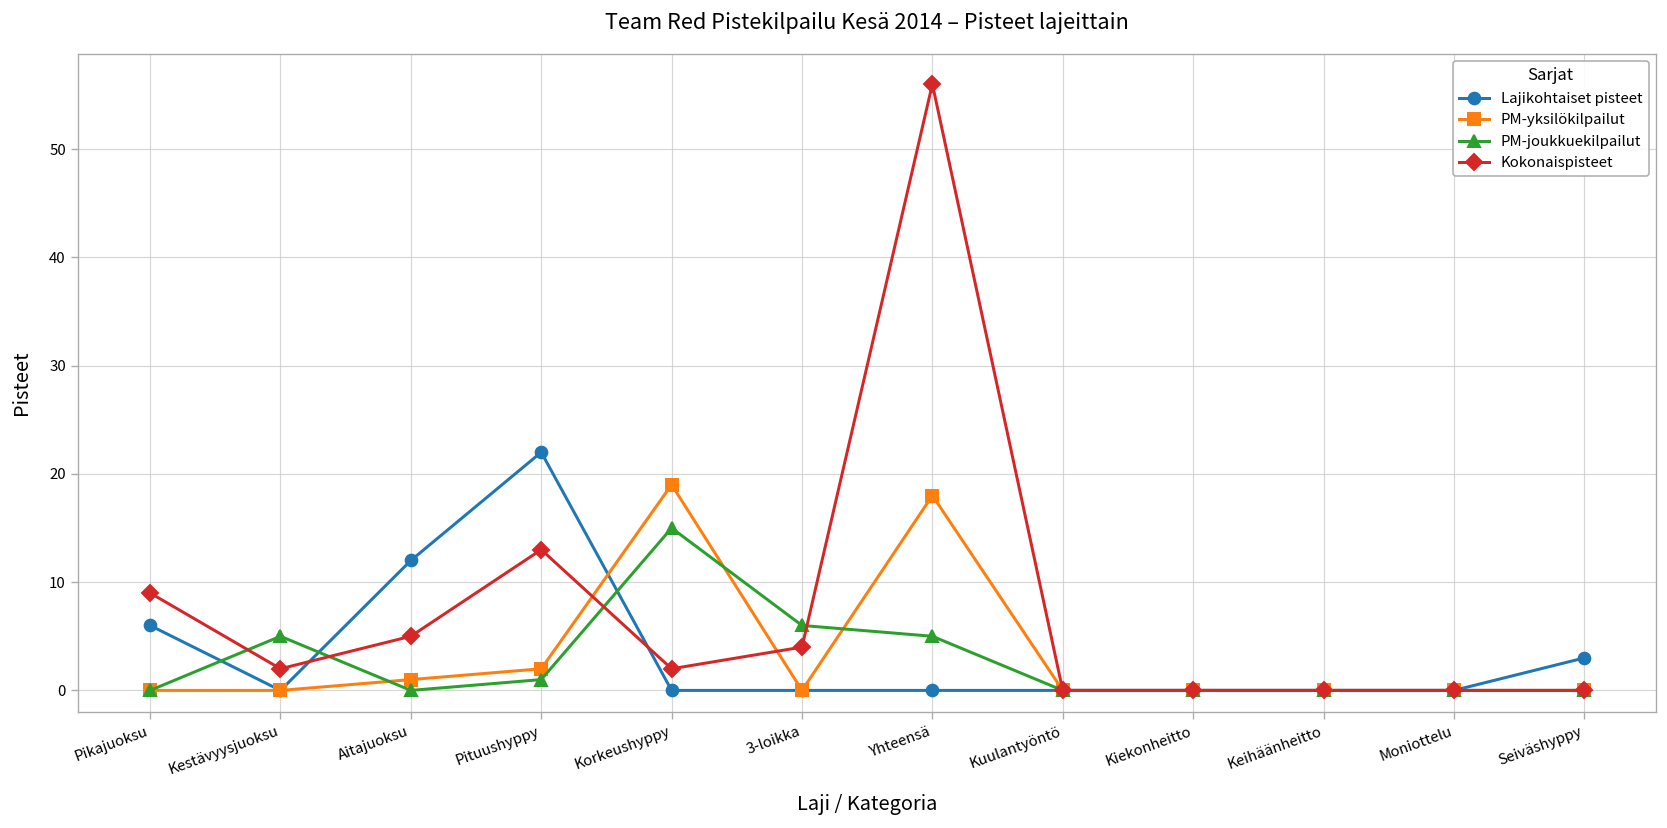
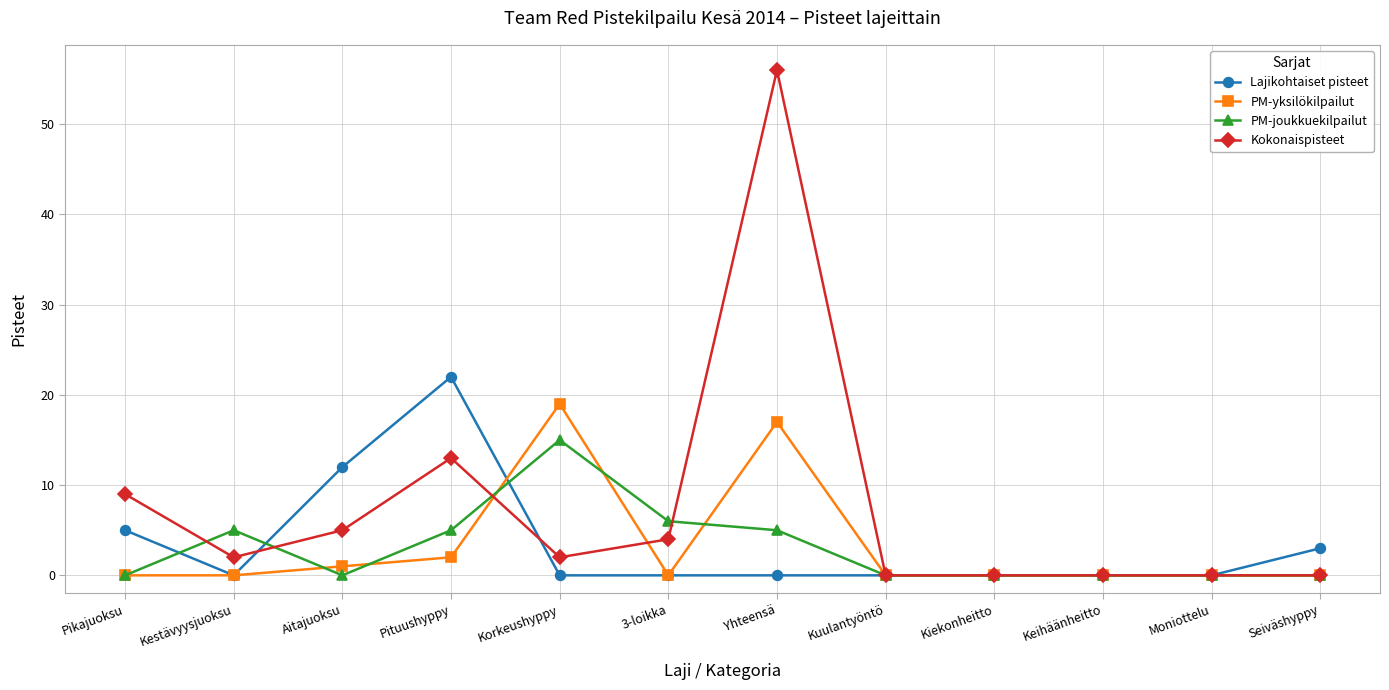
Lajikohtaiset pisteet, Pikajuoksu: 6 -> 5
PM-joukkuekilpailut, Pituushyppy: 1 -> 5
PM-yksilökilpailut, Yhteensä: 18 -> 17
